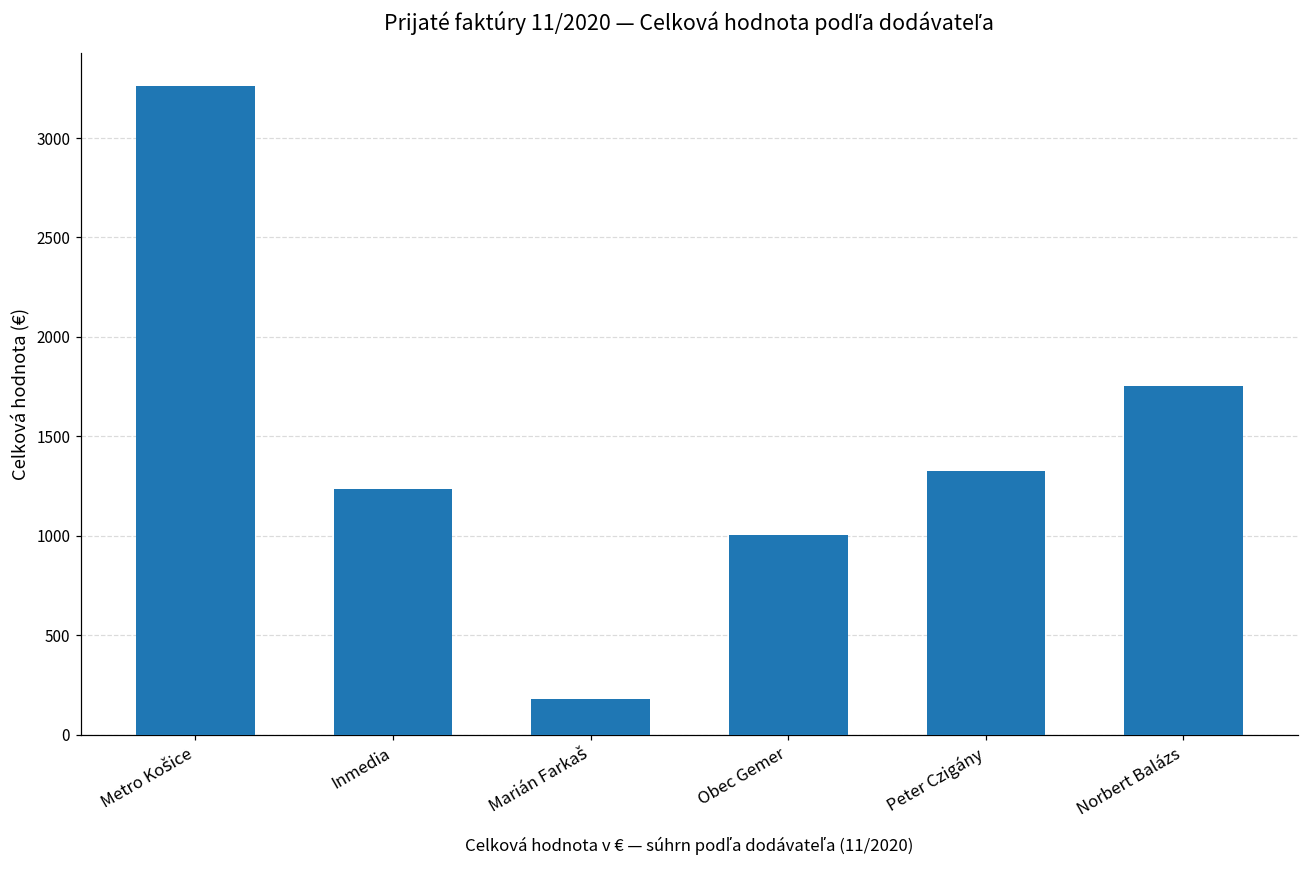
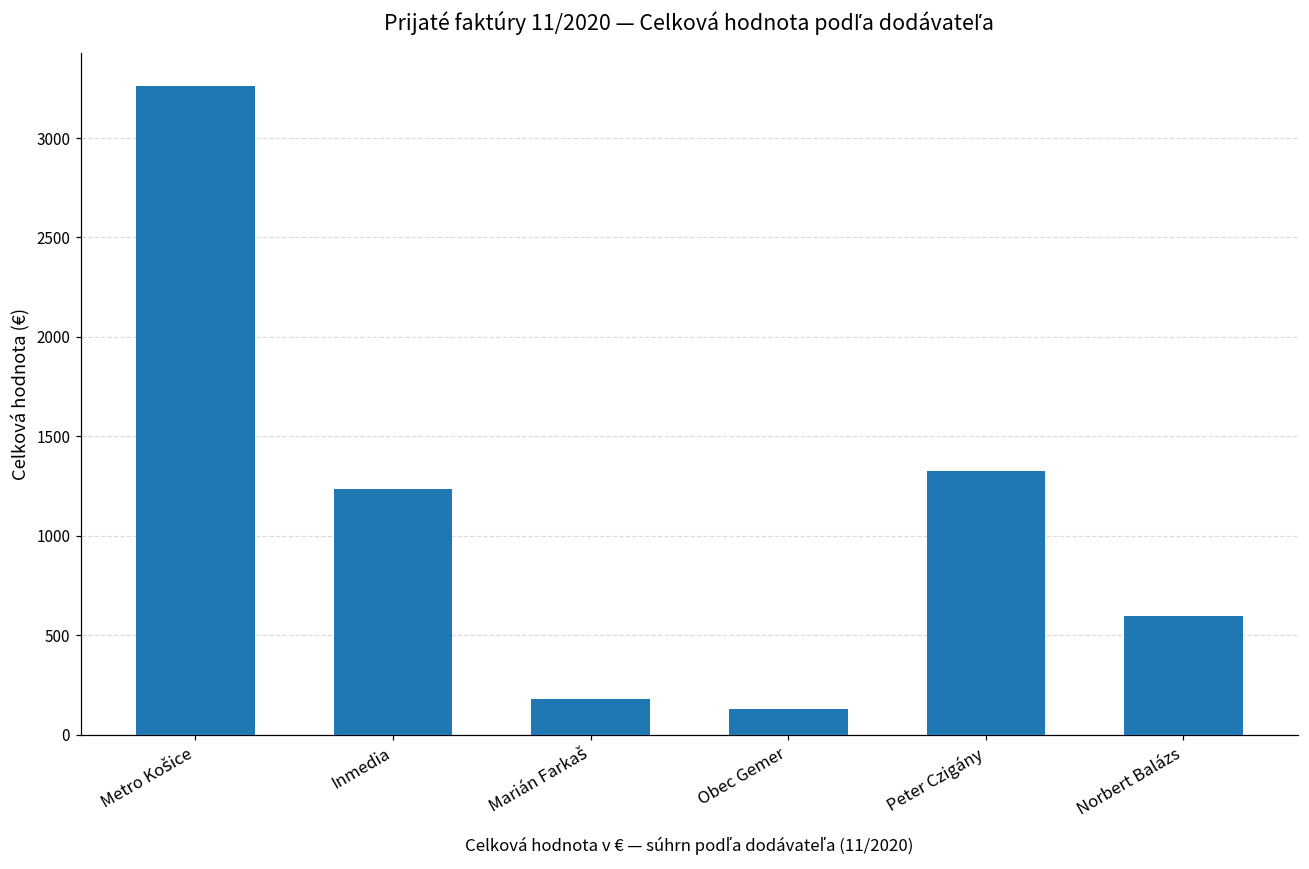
Obec Gemer: 1000 -> 130
Norbert Balázs: 1750 -> 600
